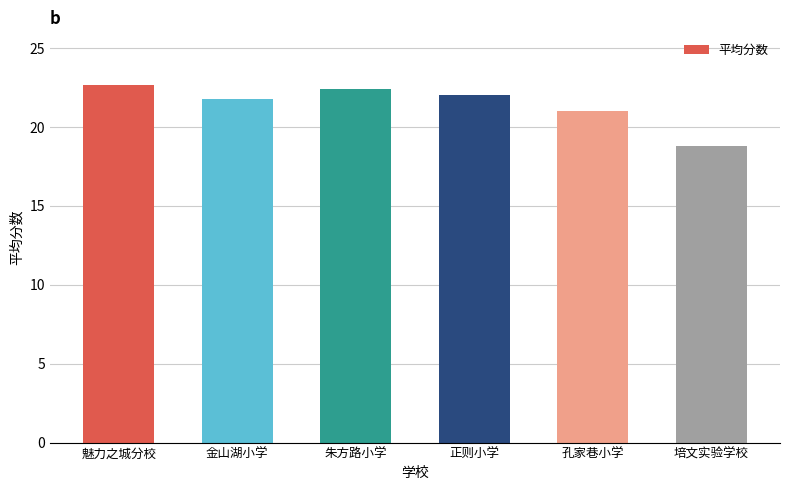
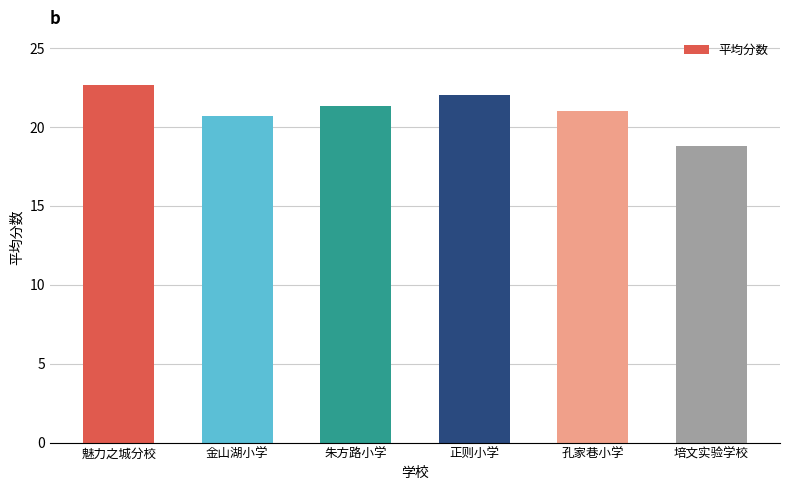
金山湖小学: 21.8 -> 20.7
朱方路小学: 22.4 -> 21.3
